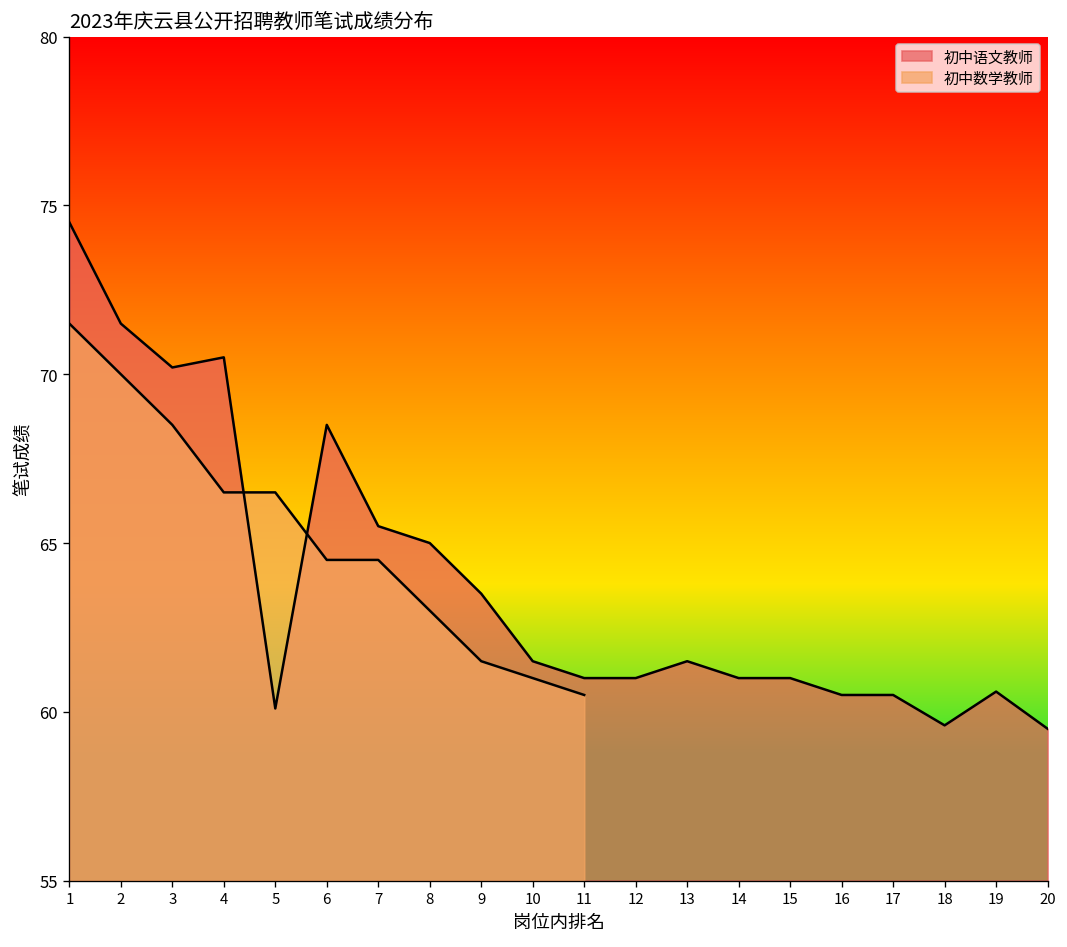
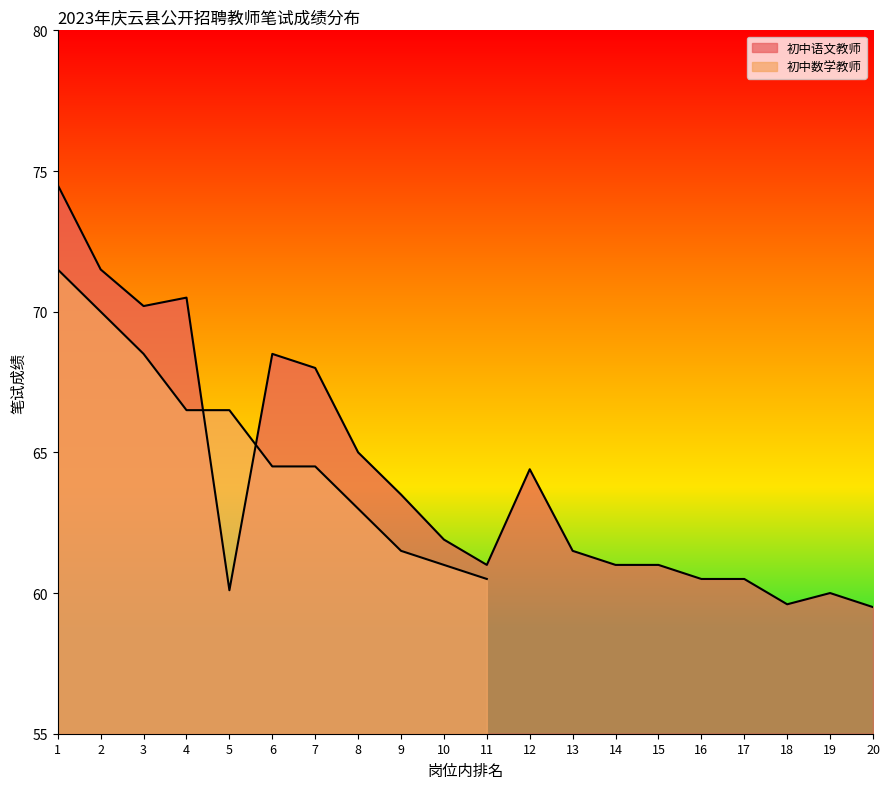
初中语文教师, 7: 65.5 -> 68.0
初中语文教师, 10: 61.5 -> 61.9
初中语文教师, 12: 61.0 -> 64.4
初中语文教师, 19: 60.6 -> 60.0
